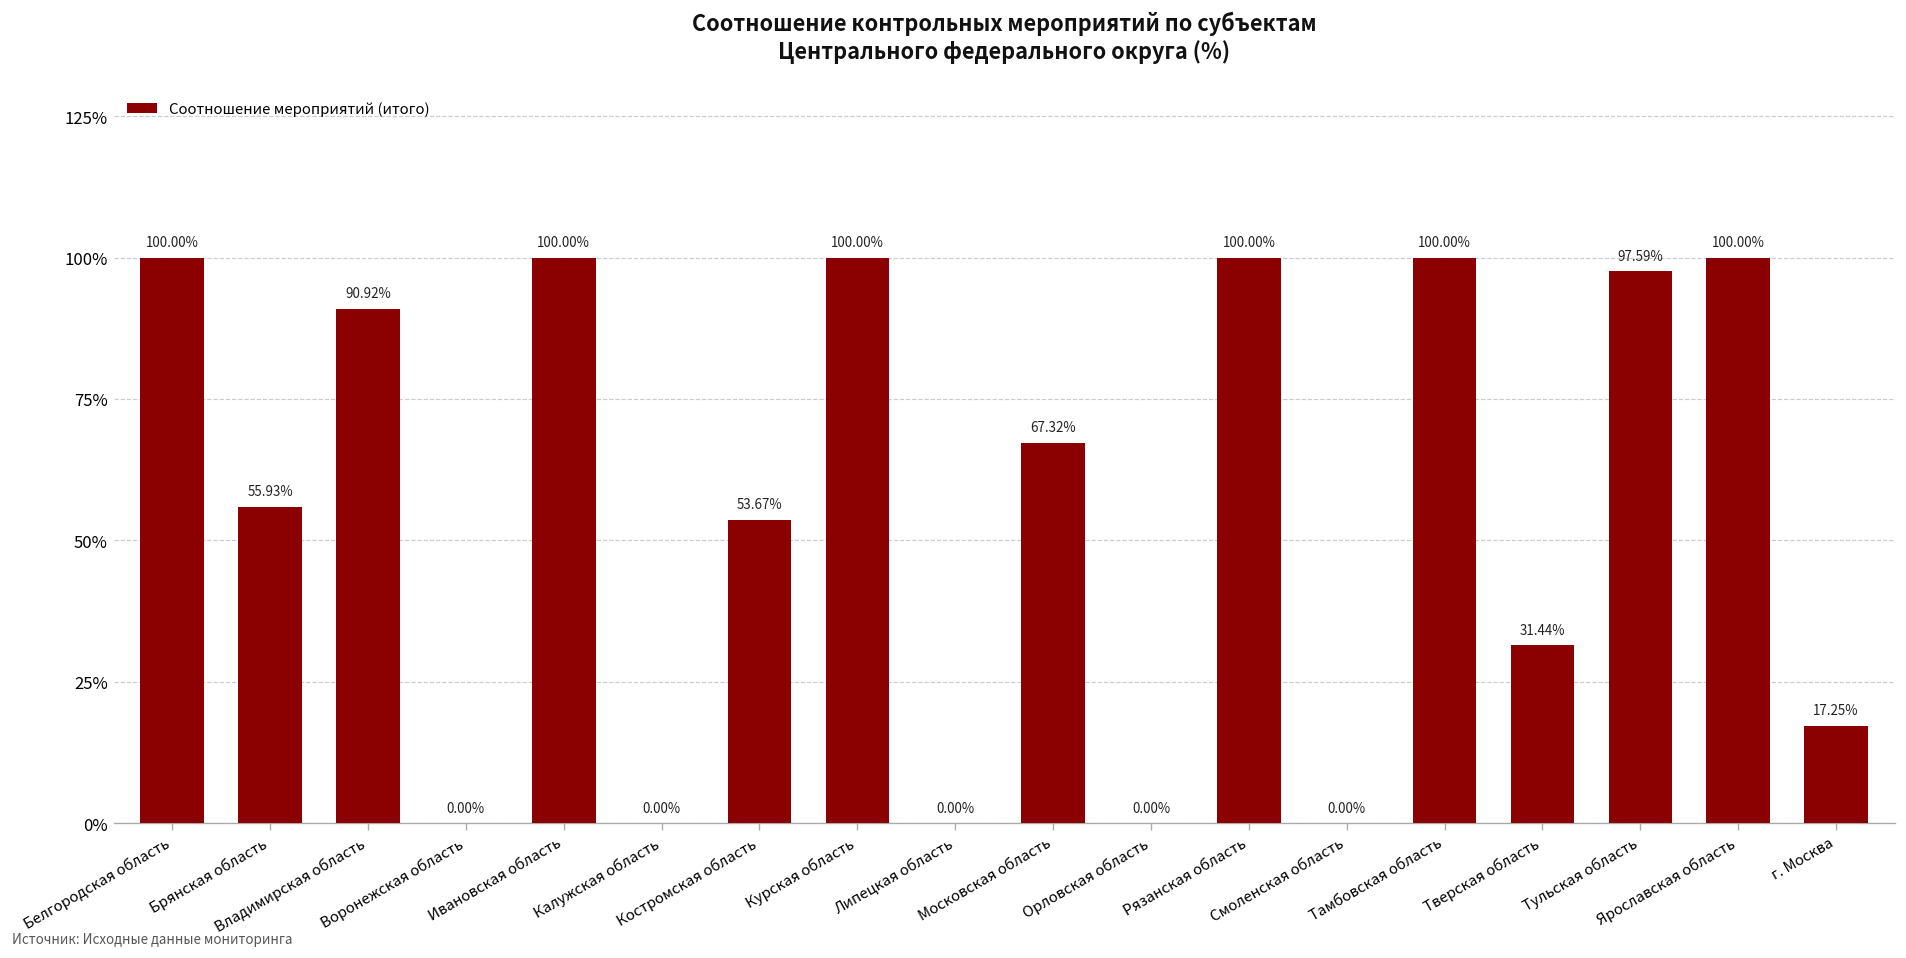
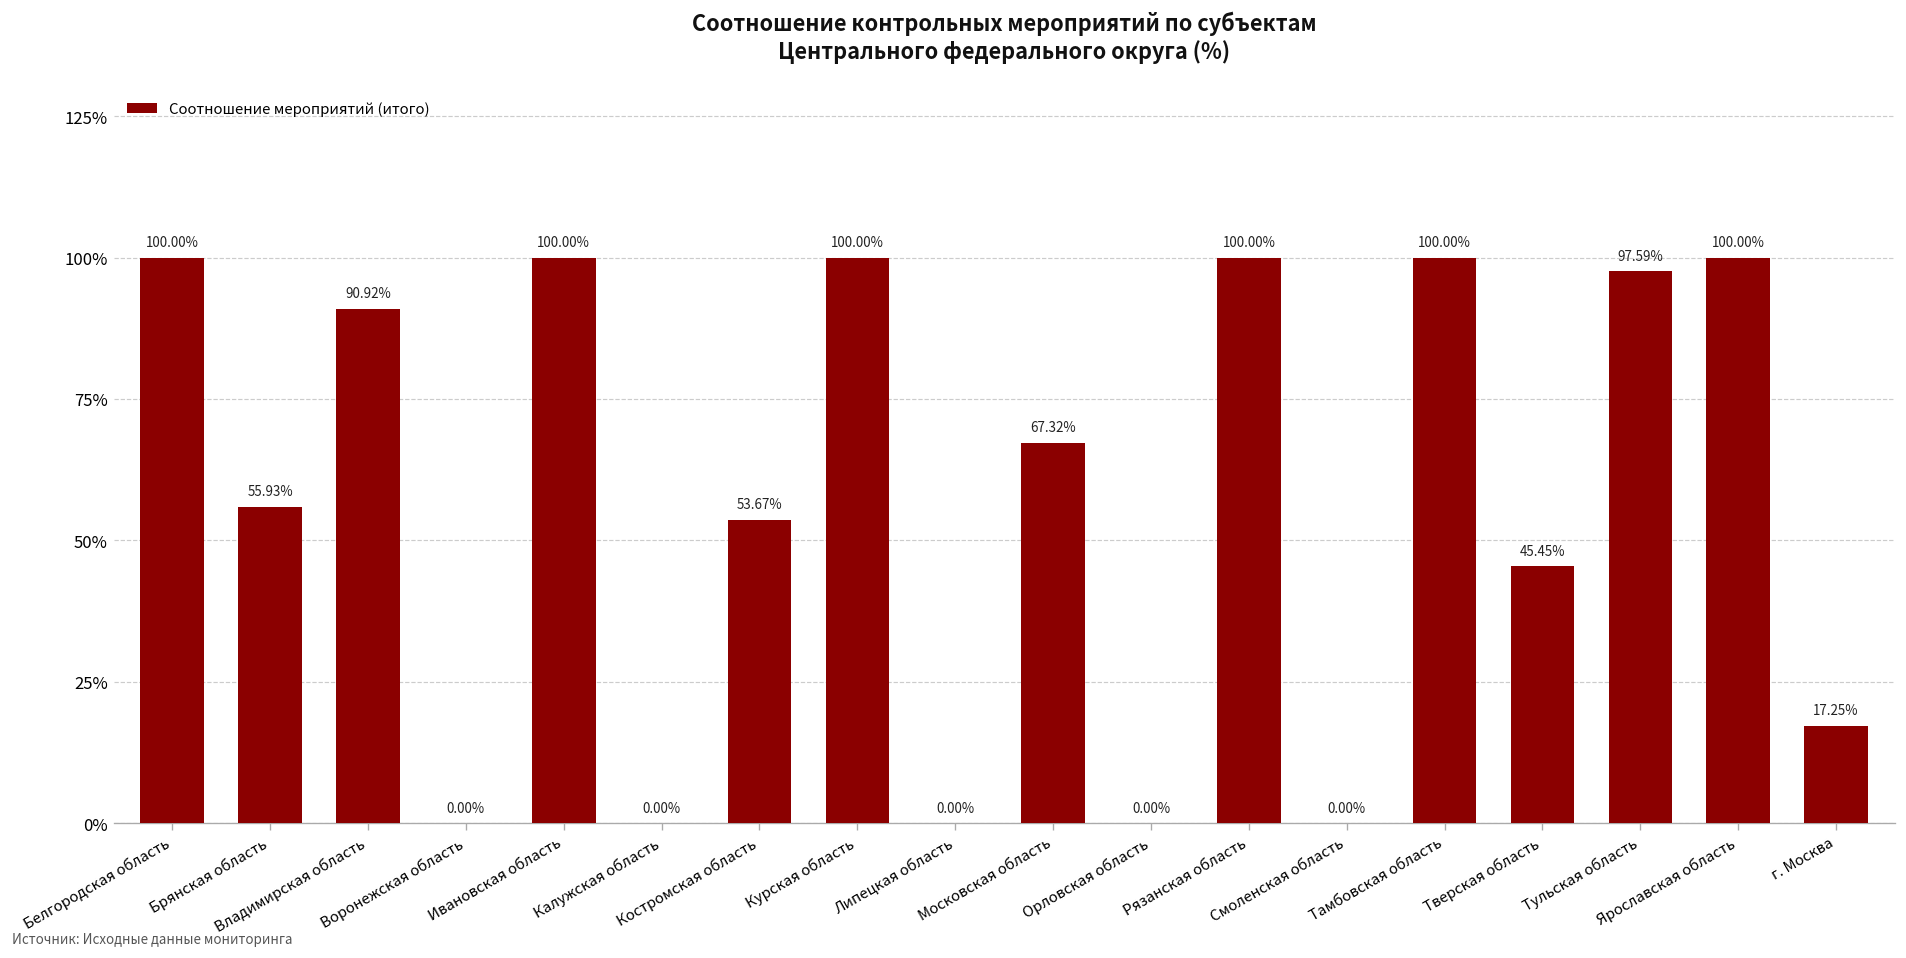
Тверская область: 31.44% -> 45.45%
